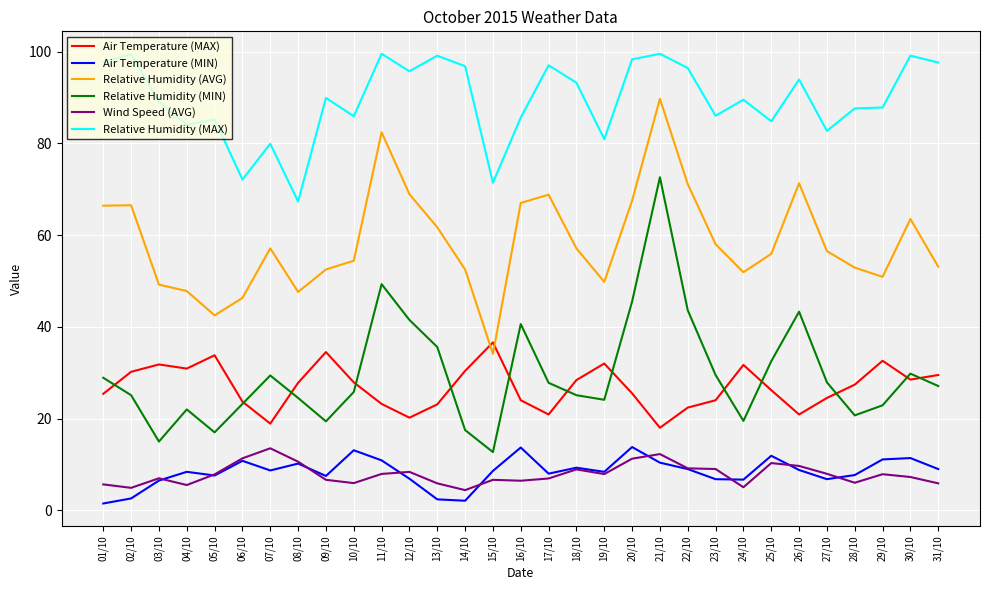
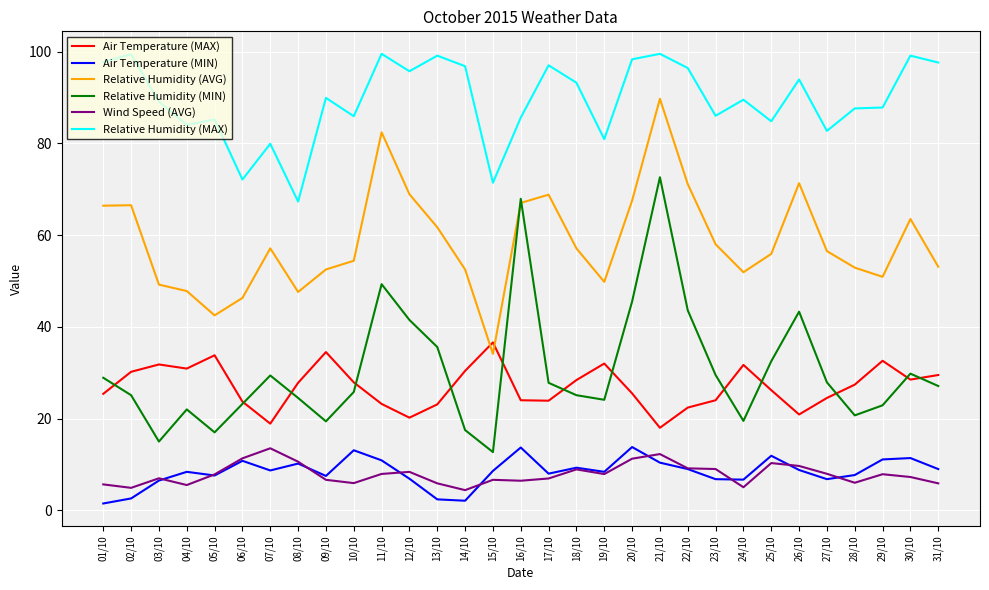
Relative Humidity (MIN), 16/10: 41 -> 68
Air Temperature (MAX), 17/10: 21 -> 24
